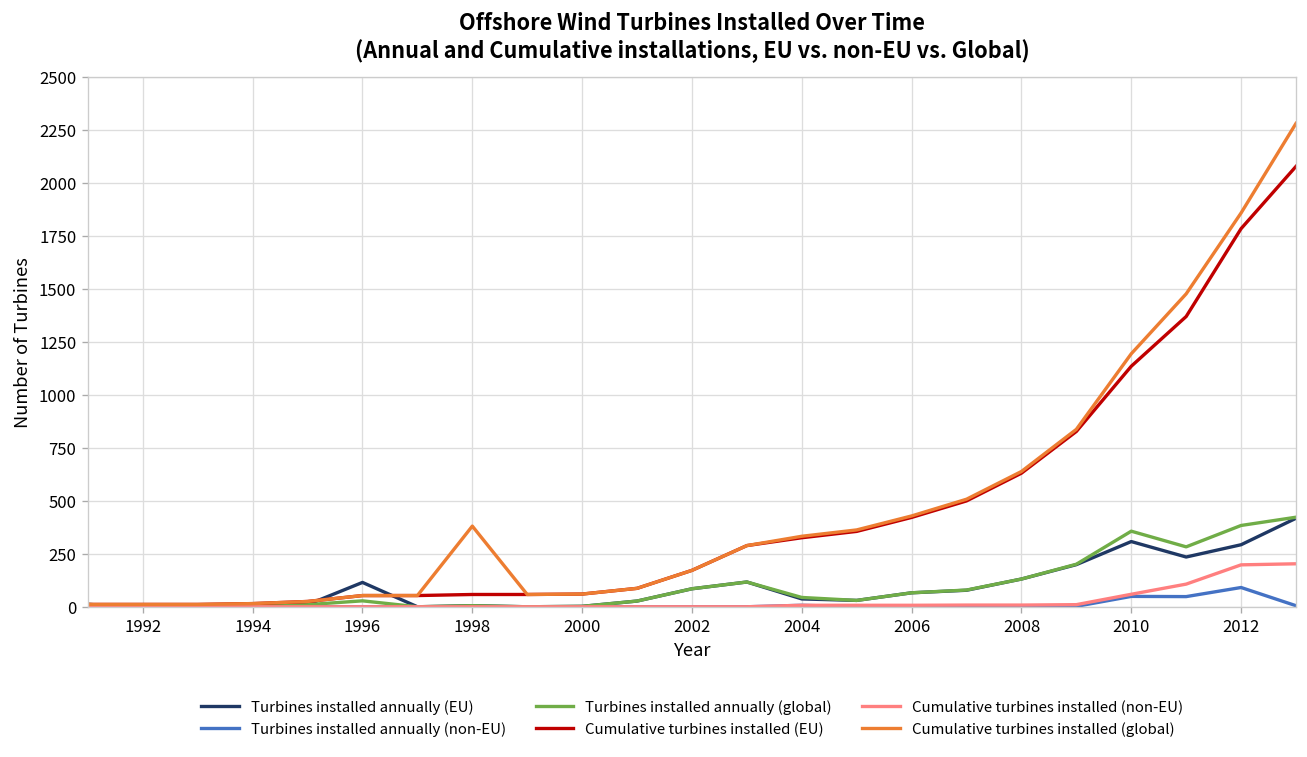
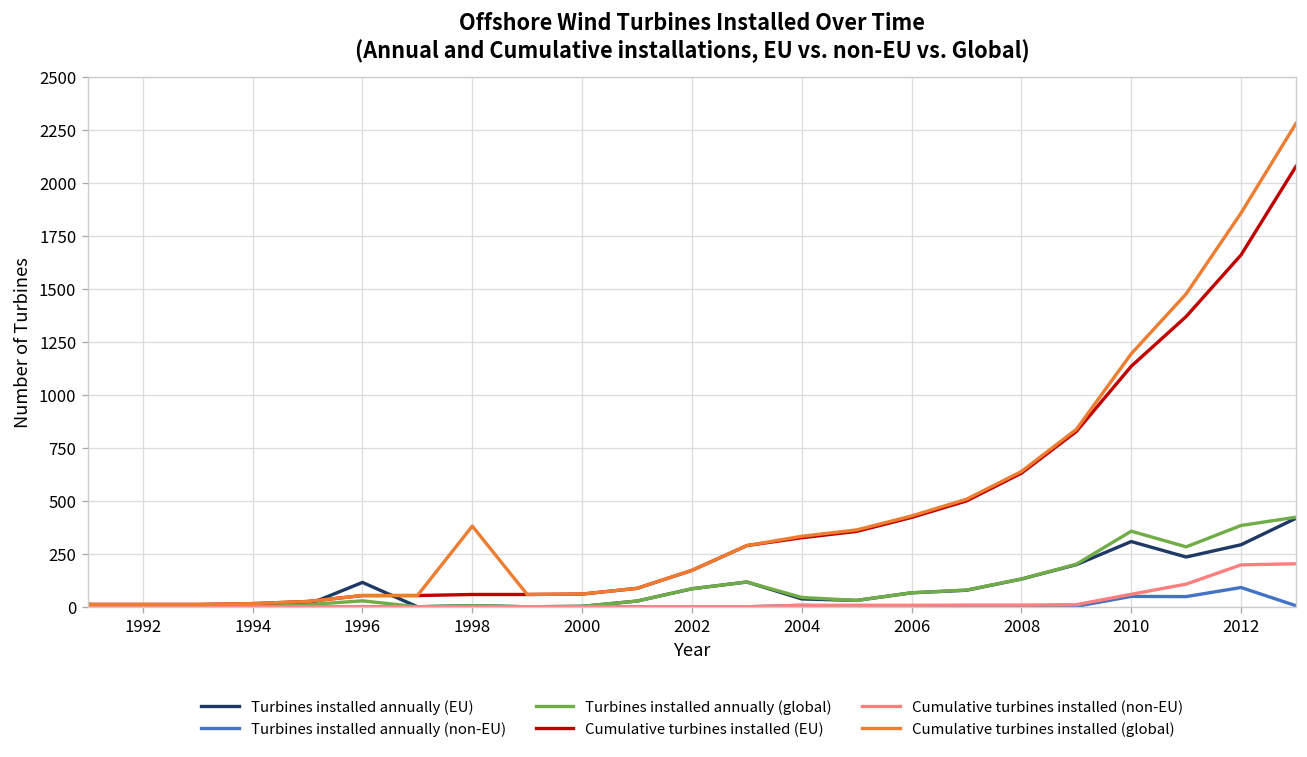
Cumulative turbines installed (EU), 2012: 1790 -> 1660
